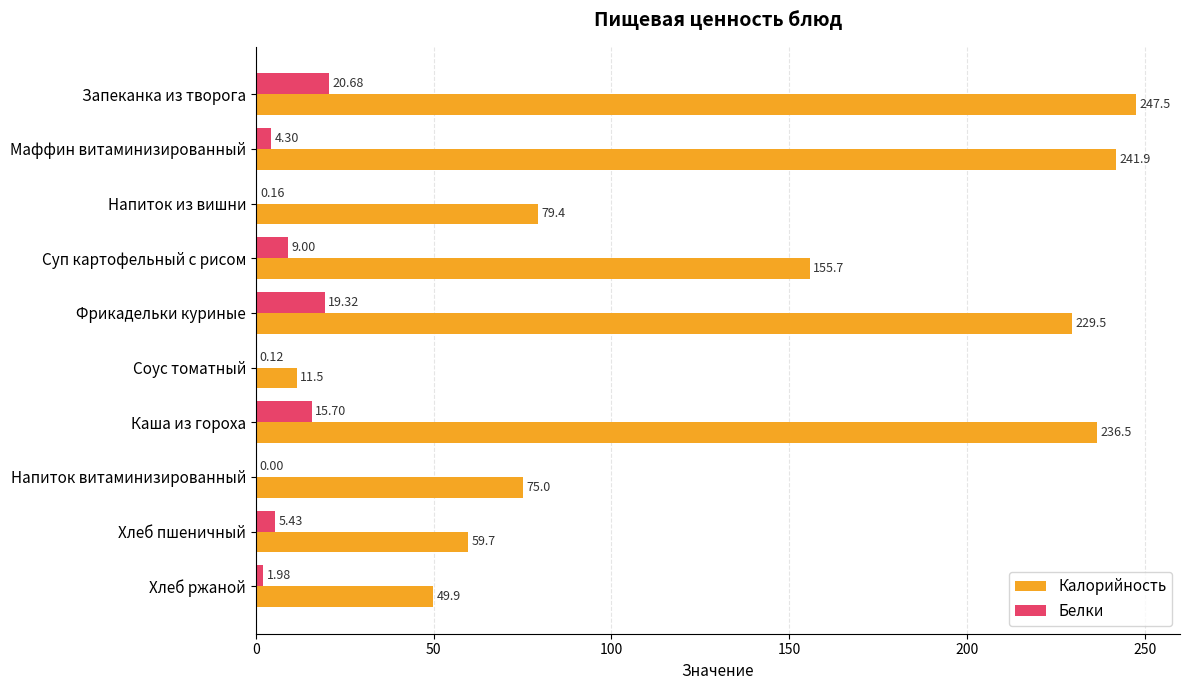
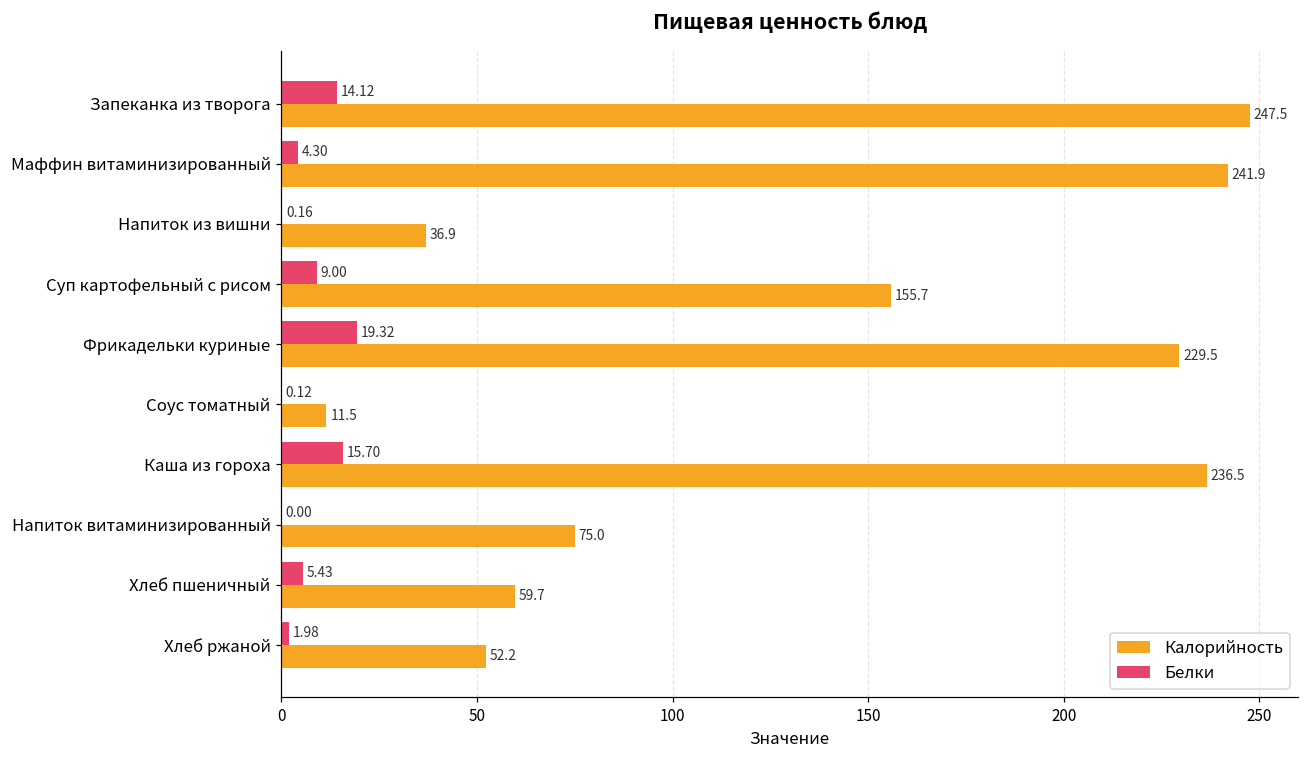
Белки, Запеканка из творога: 20.68 -> 14.12
Калорийность, Напиток из вишни: 79.4 -> 36.9
Калорийность, Хлеб ржаной: 49.9 -> 52.2
